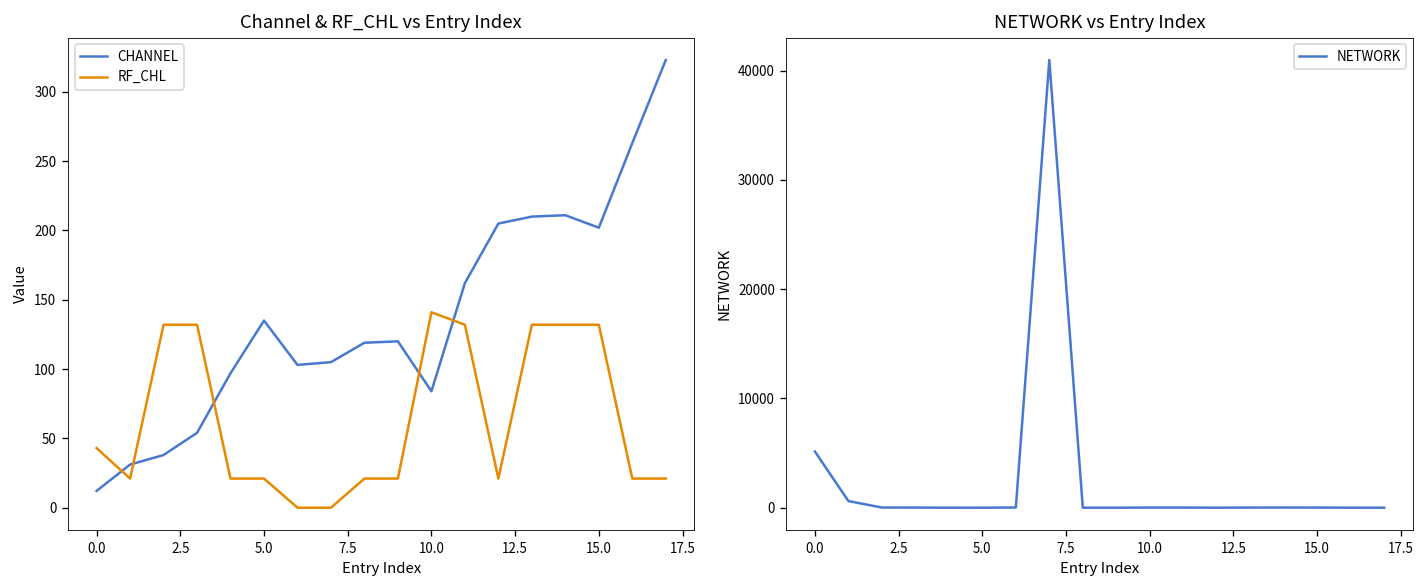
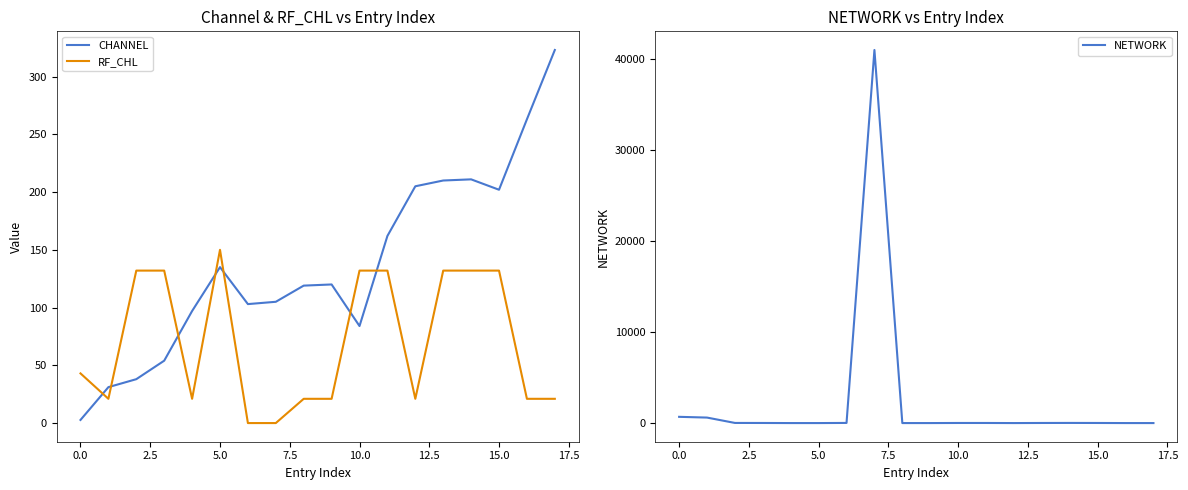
Channel & RF_CHL vs Entry Index, CHANNEL, 0.0: 12 -> 3
Channel & RF_CHL vs Entry Index, RF_CHL, 5.0: 21 -> 150
Channel & RF_CHL vs Entry Index, RF_CHL, 10.0: 141 -> 132
NETWORK vs Entry Index, 0.0: 5000 -> 1000
